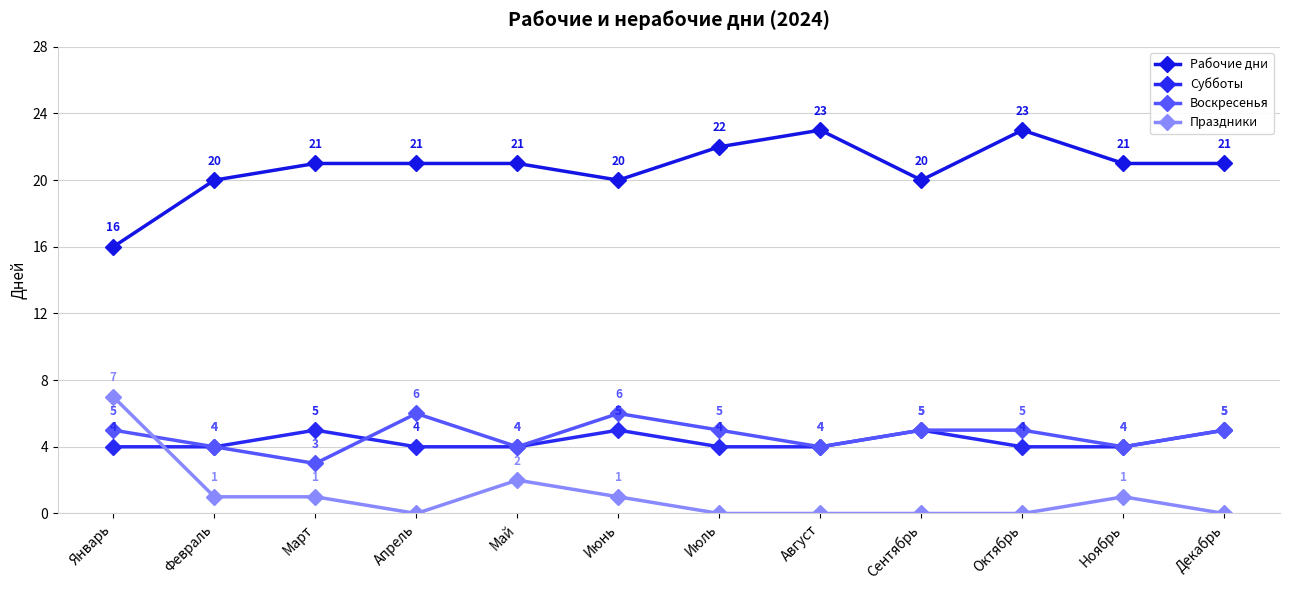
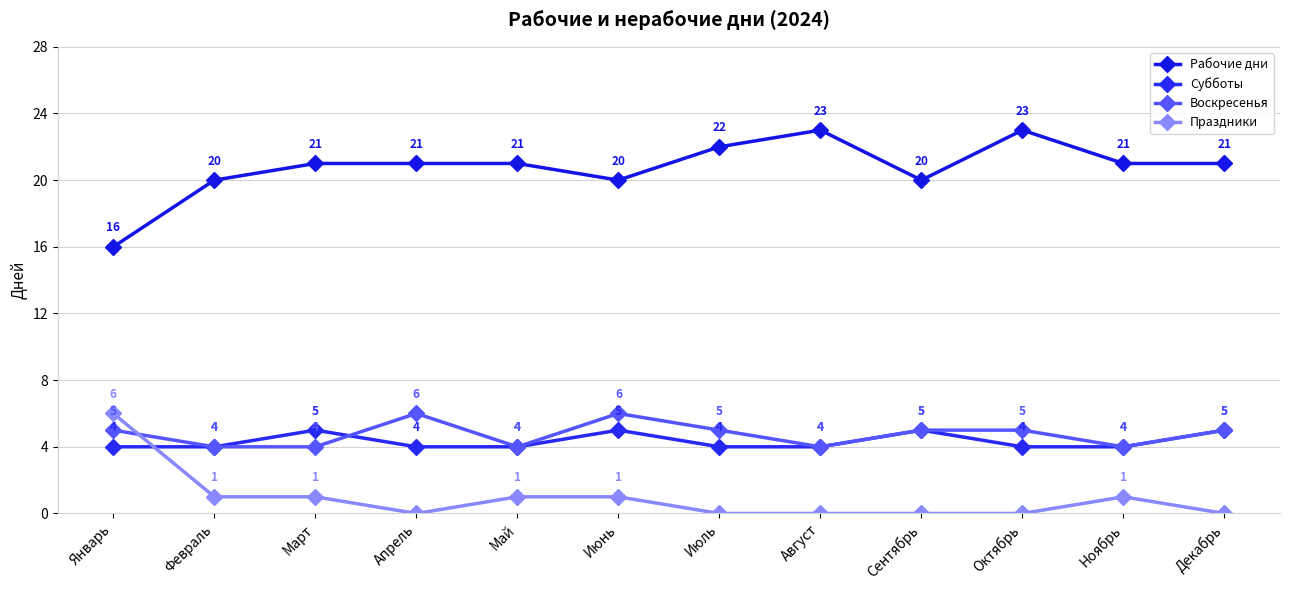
Праздники, Январь: 7 -> 6
Воскресенья, Март: 3 -> 4
Праздники, Май: 2 -> 1
